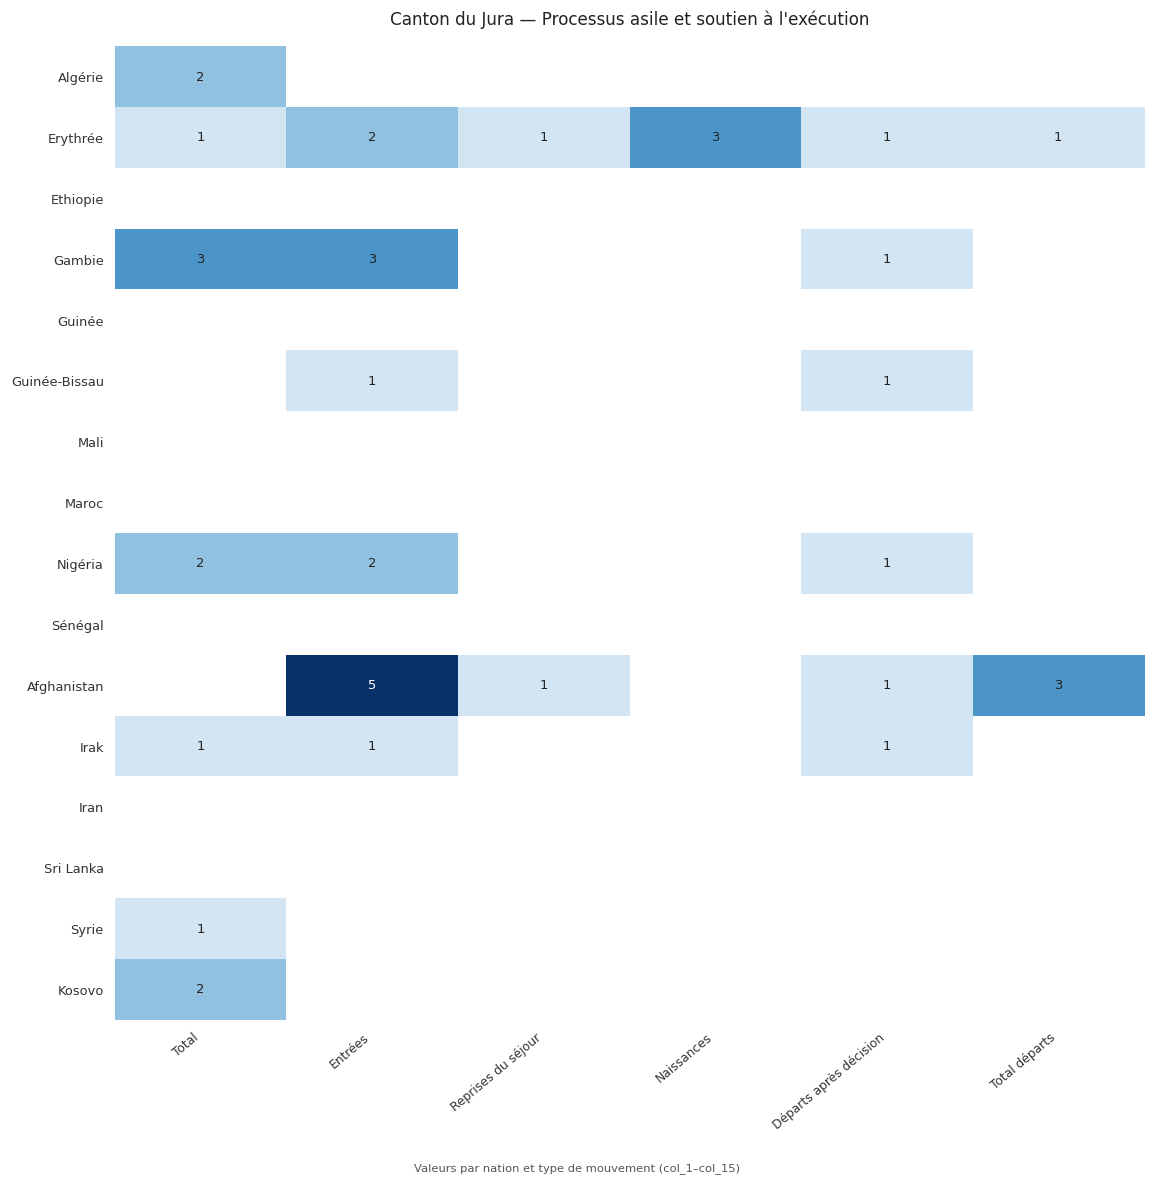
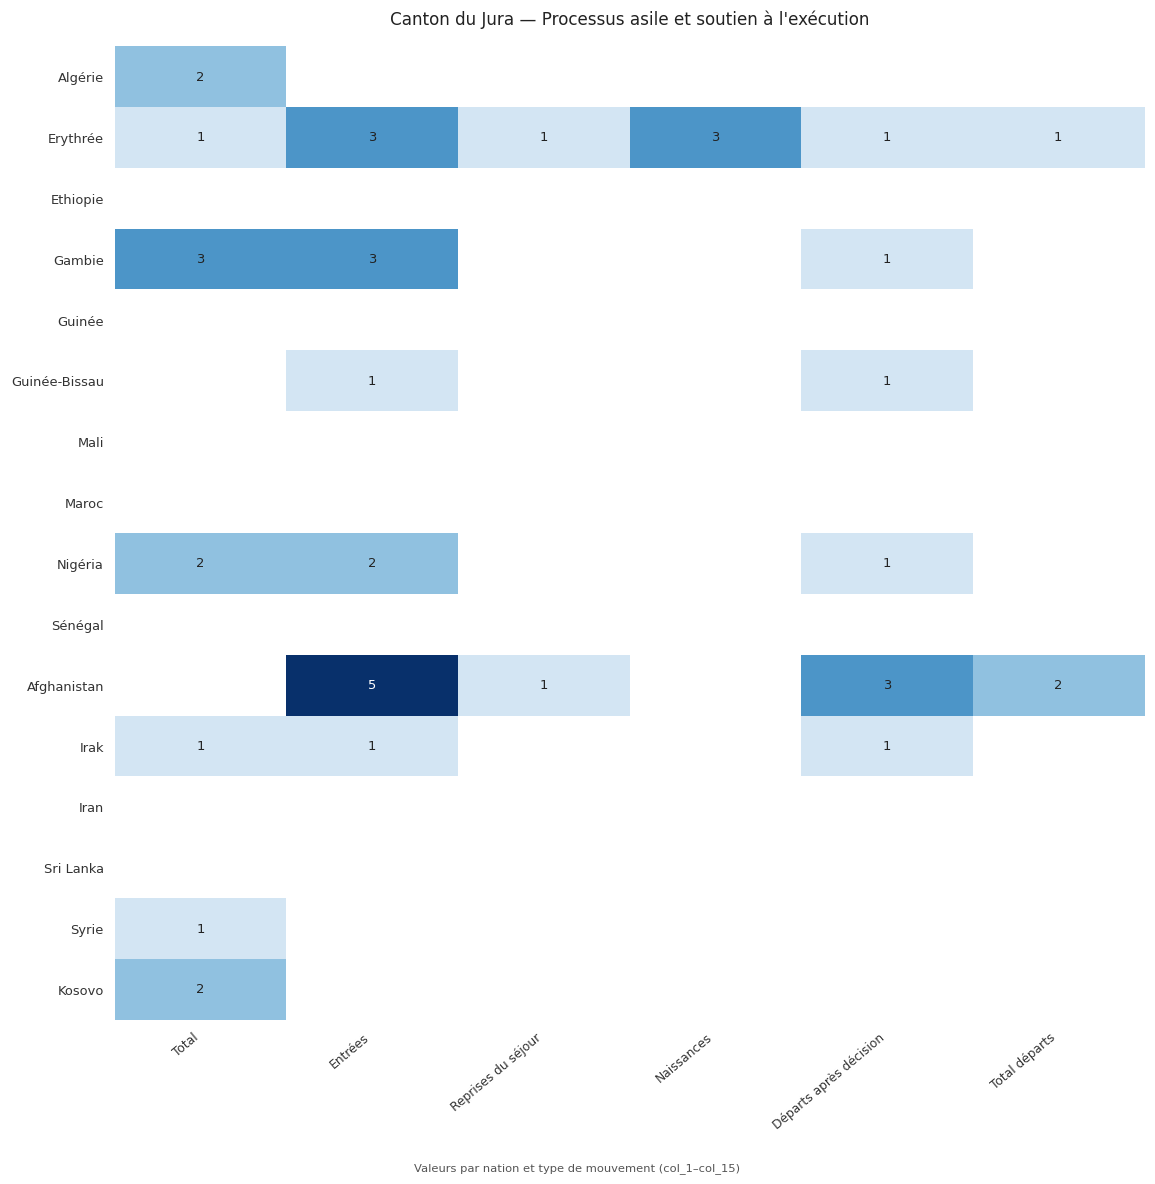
Erythrée, Entrées: 2 -> 3
Afghanistan, Départs après décision: 1 -> 3
Afghanistan, Total départs: 3 -> 2
